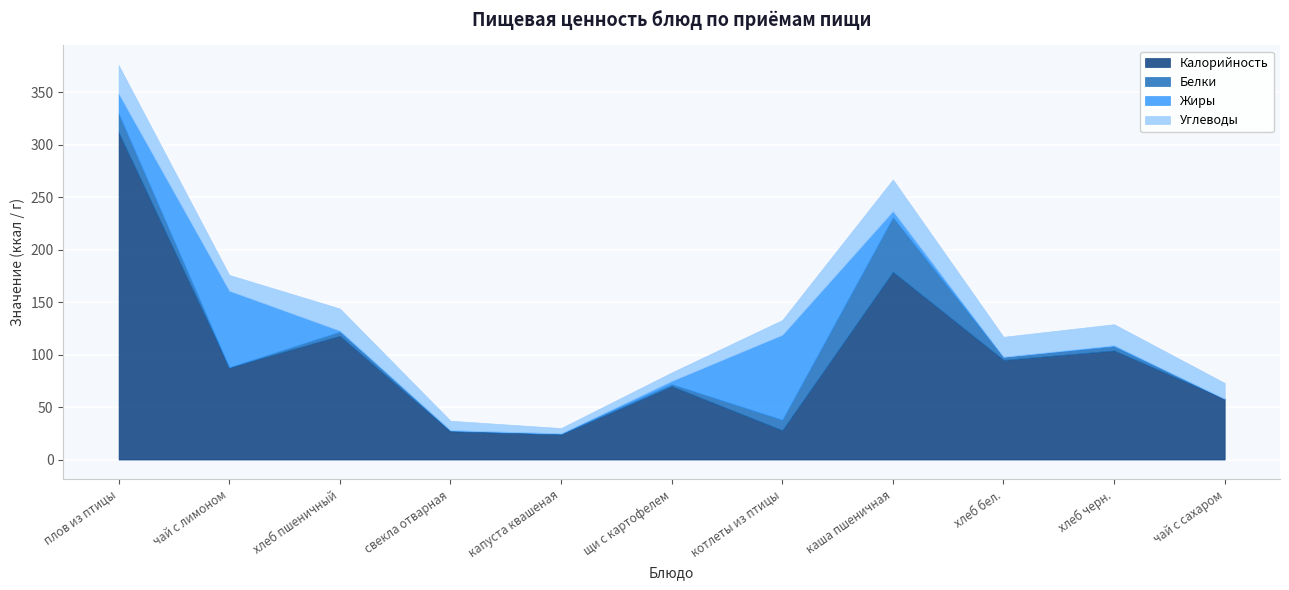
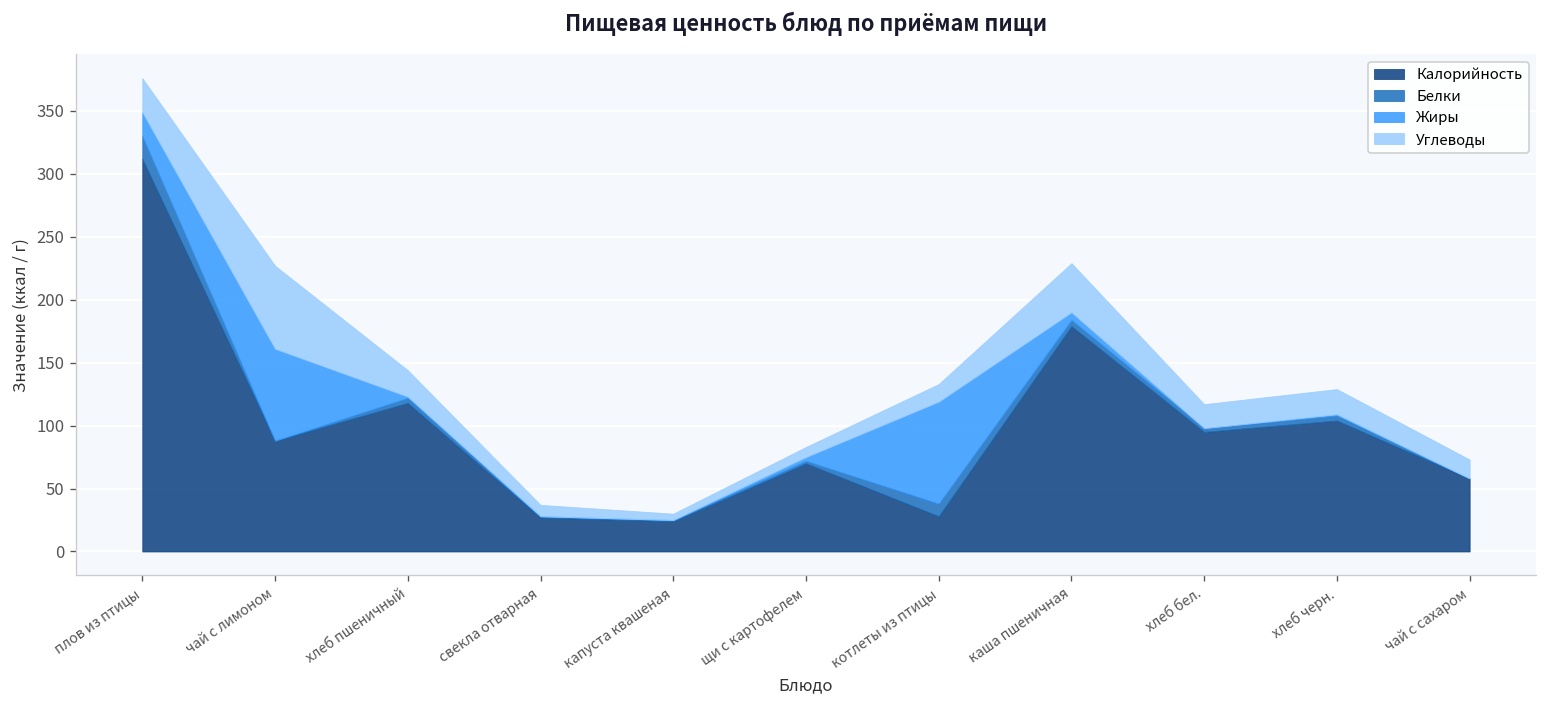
Углеводы, чай с лимоном: 15 -> 66
Белки, каша пшеничная: 52 -> 5
Углеводы, каша пшеничная: 30 -> 39
